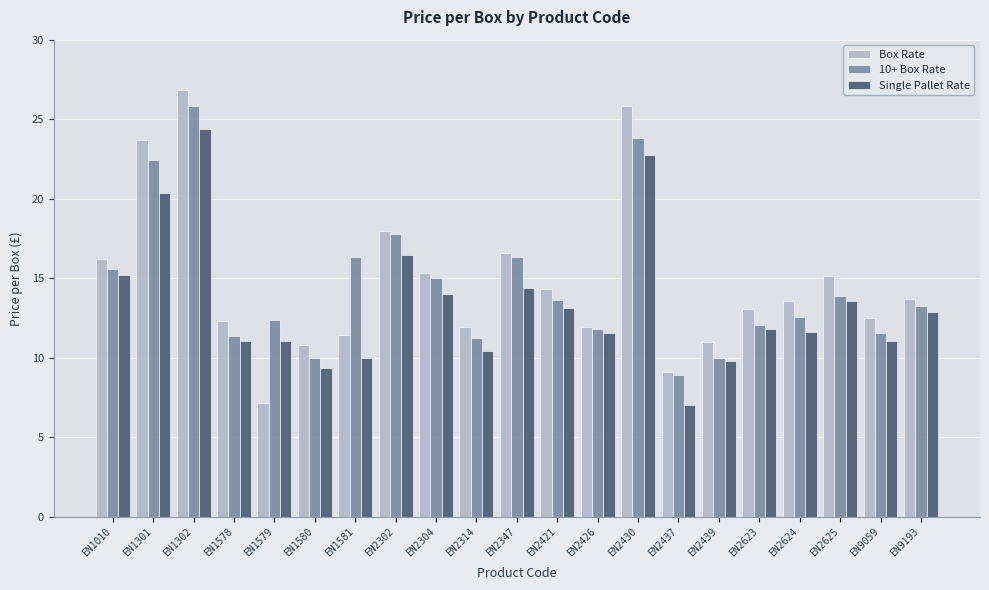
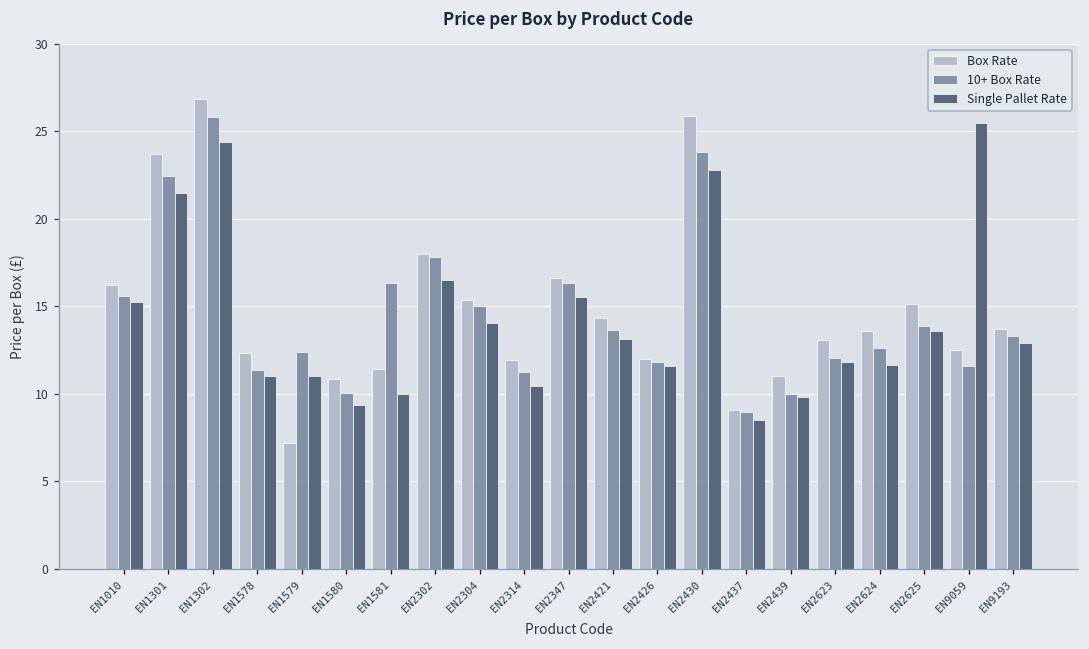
Single Pallet Rate, EN1301: 20.4 -> 21.5
Single Pallet Rate, EN2347: 14.4 -> 15.5
Single Pallet Rate, EN2437: 7.0 -> 8.5
Single Pallet Rate, EN9059: 11.0 -> 25.5
